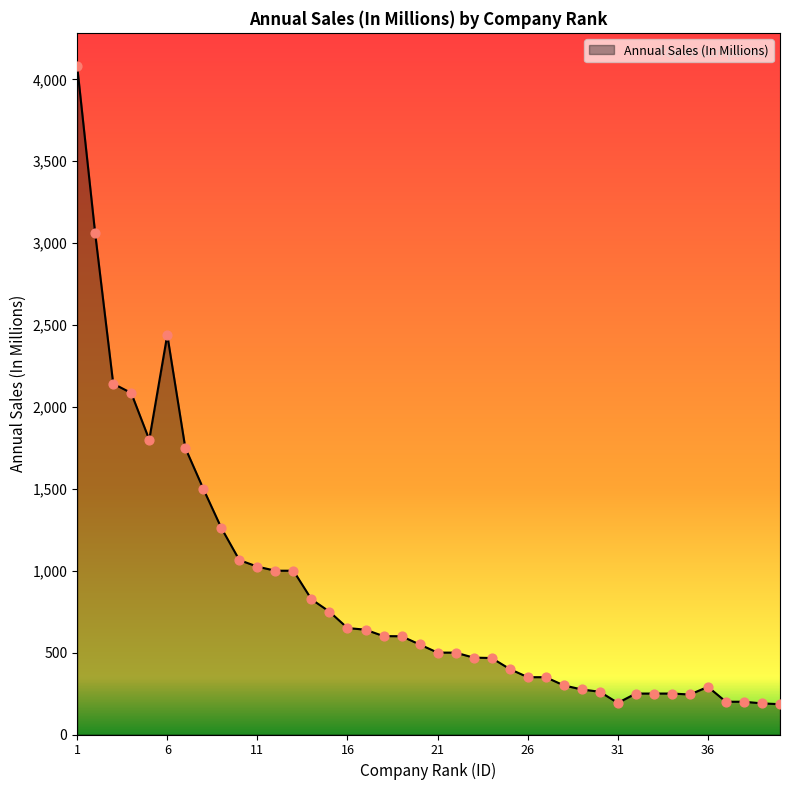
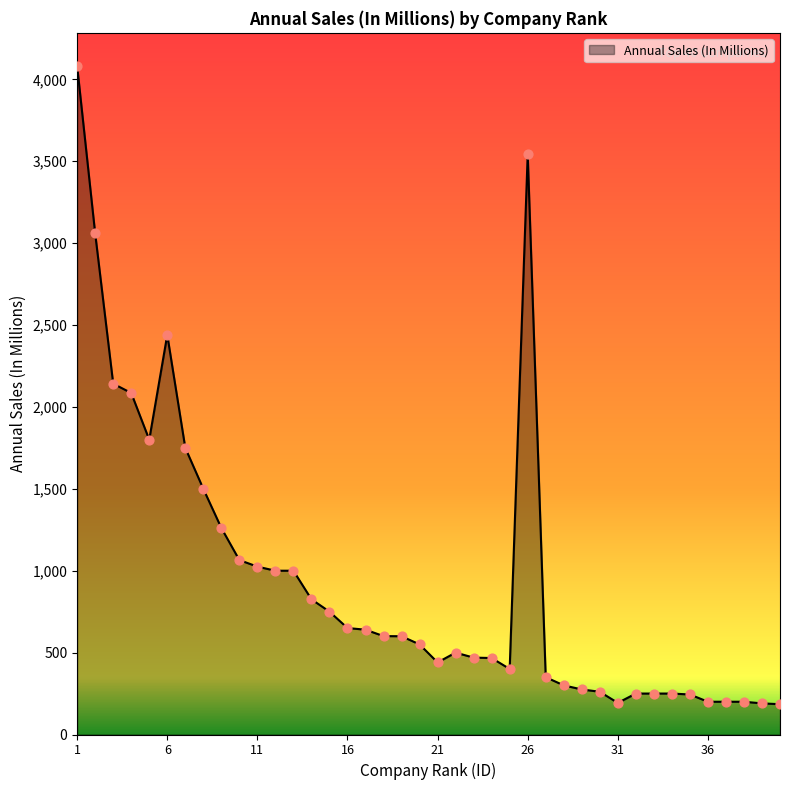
21: 500 -> 440
26: 350 -> 3,540
36: 290 -> 200
